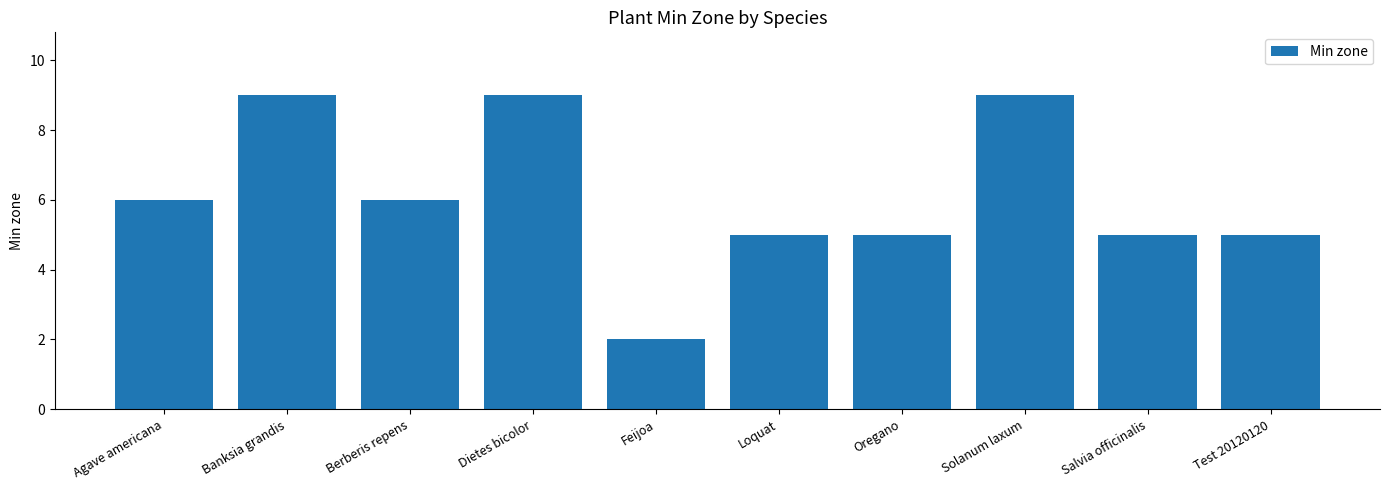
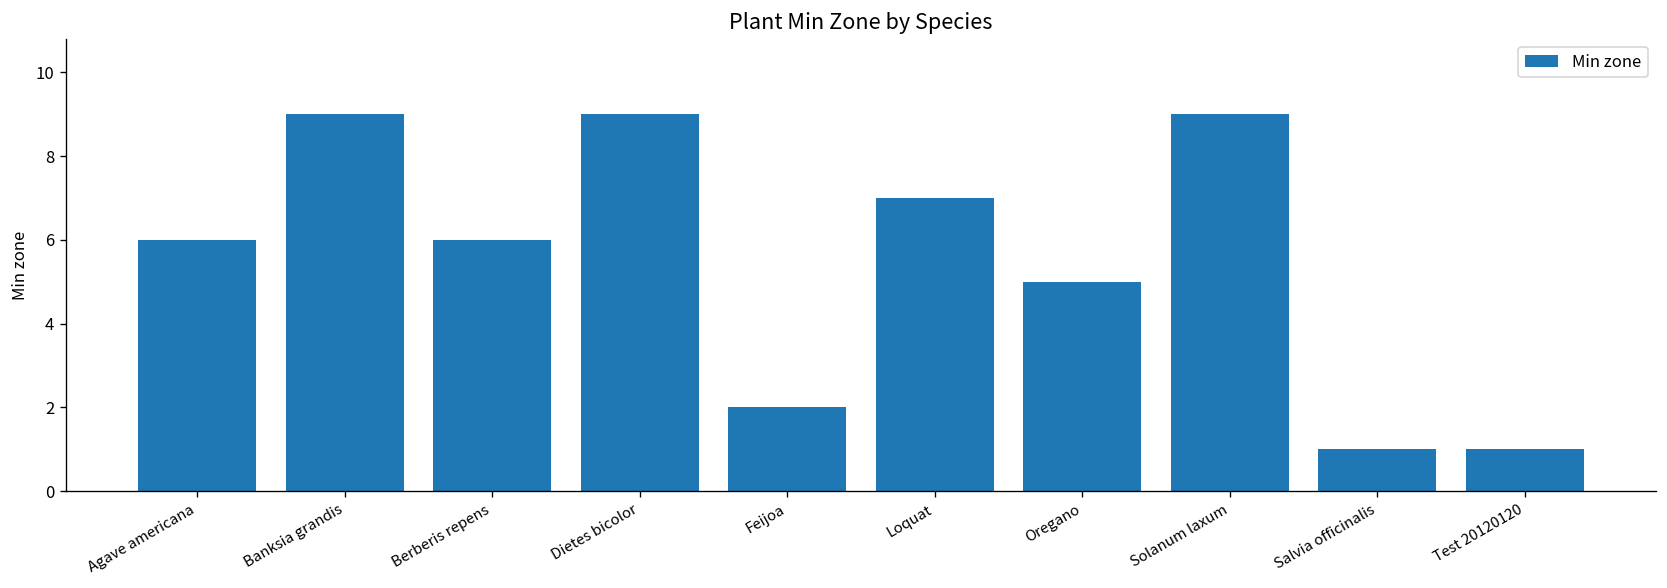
Loquat: 5 -> 7
Salvia officinalis: 5 -> 1
Test 20120120: 5 -> 1
